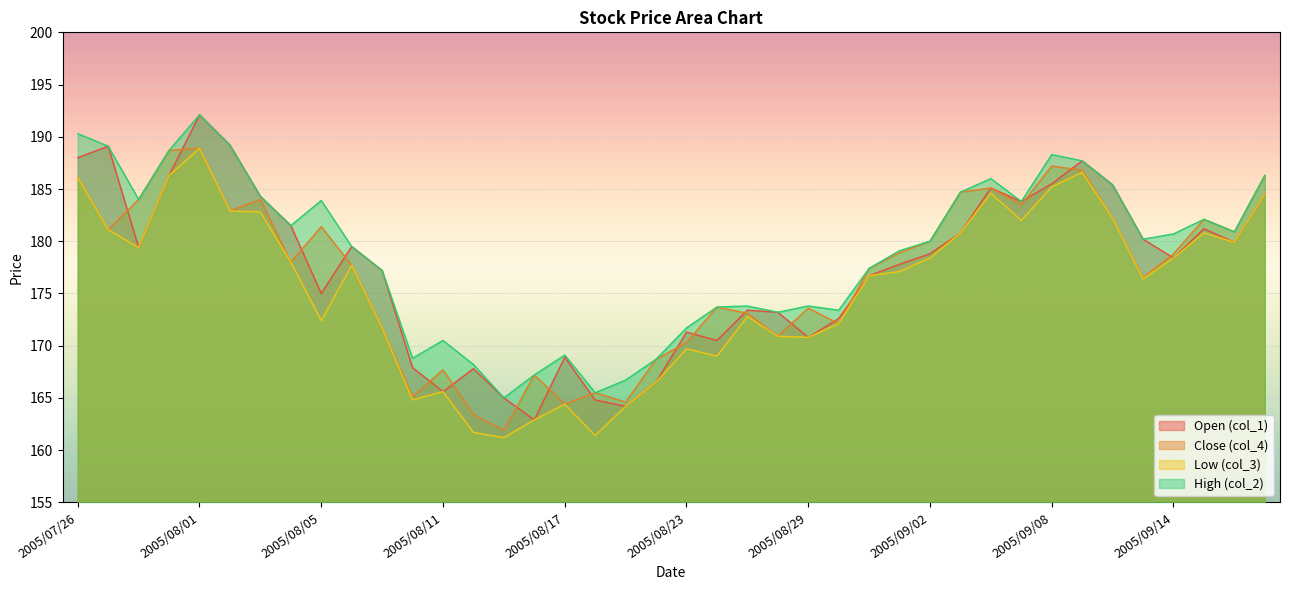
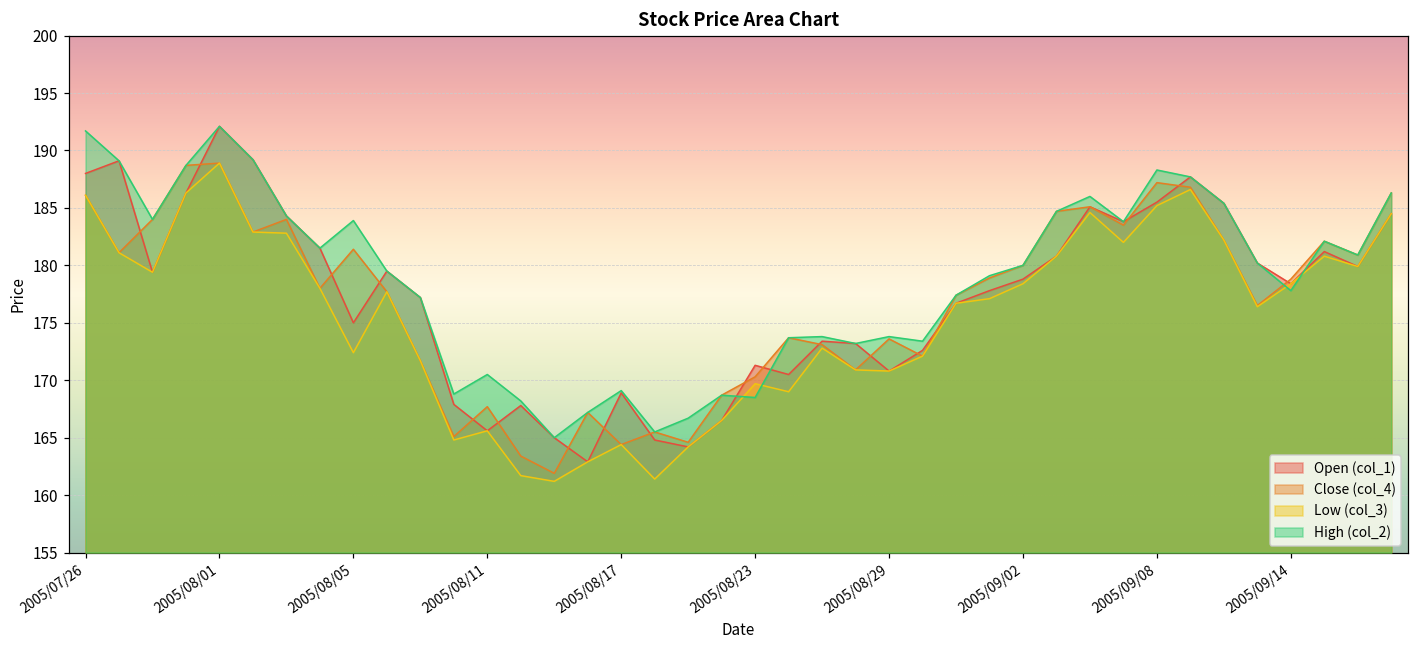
High (col_2), 2005/07/26: 190.3 -> 191.7
High (col_2), 2005/08/23: 171.7 -> 168.5
High (col_2), 2005/09/14: 180.7 -> 177.8
